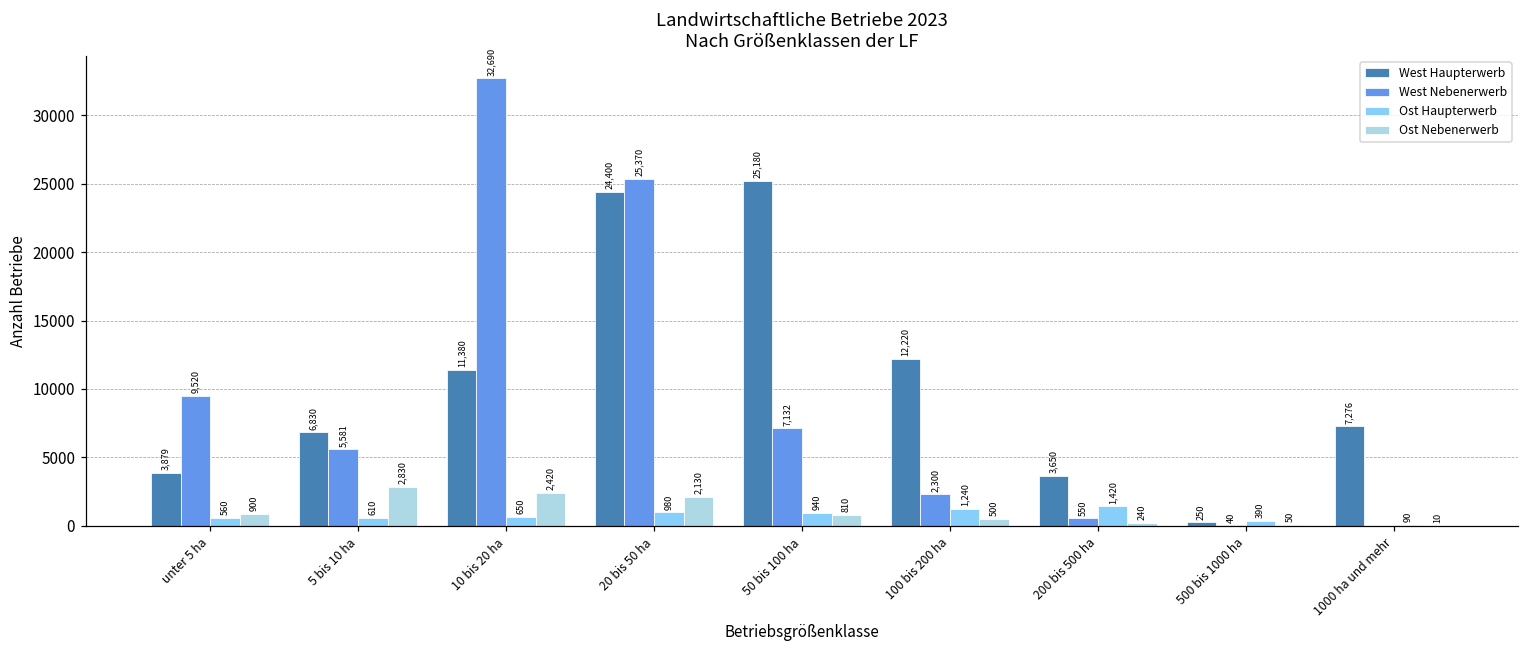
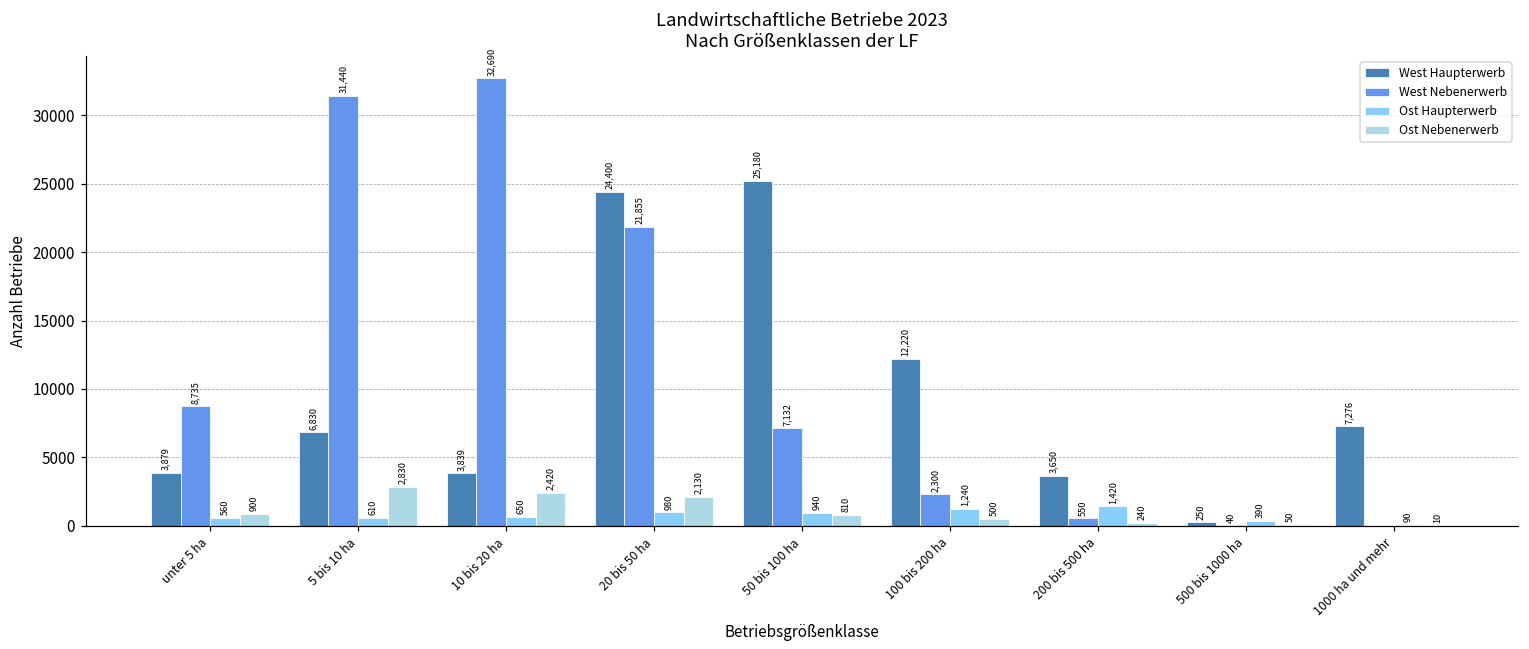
West Nebenerwerb, unter 5 ha: 9,520 -> 8,735
West Nebenerwerb, 5 bis 10 ha: 5,581 -> 31,440
West Haupterwerb, 10 bis 20 ha: 11,380 -> 3,839
West Nebenerwerb, 20 bis 50 ha: 25,370 -> 21,855
